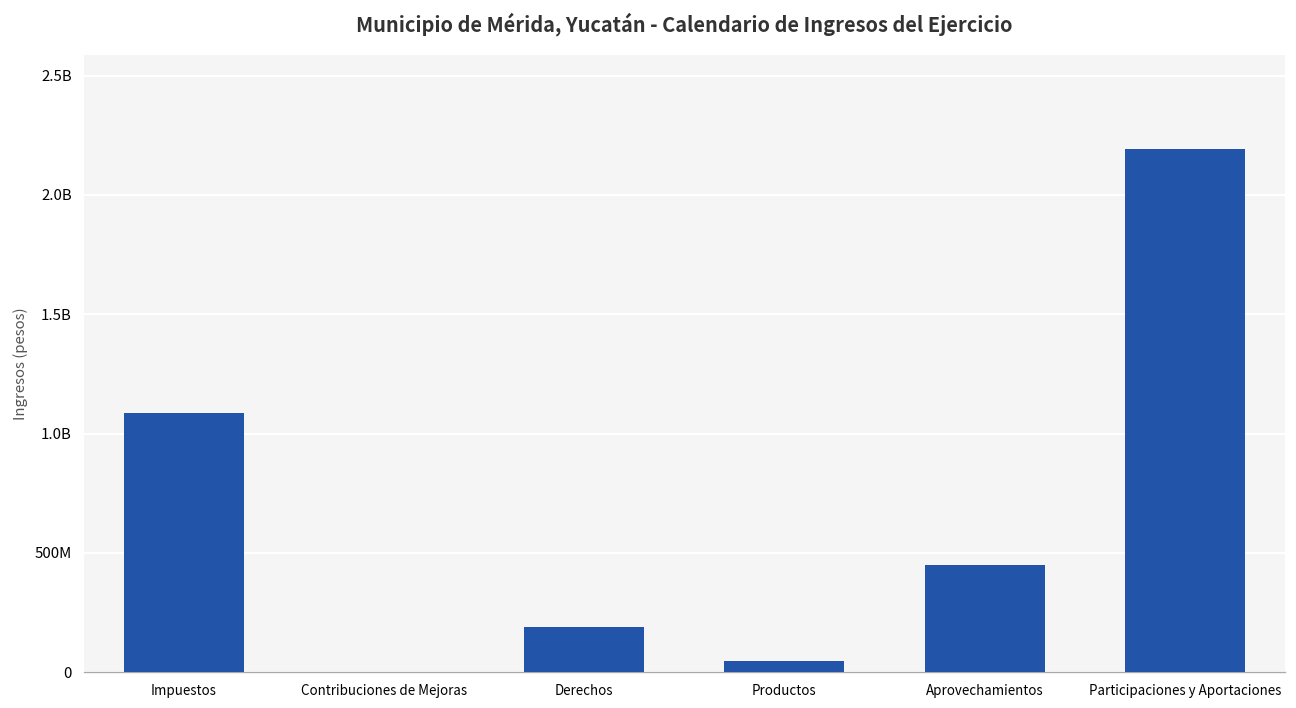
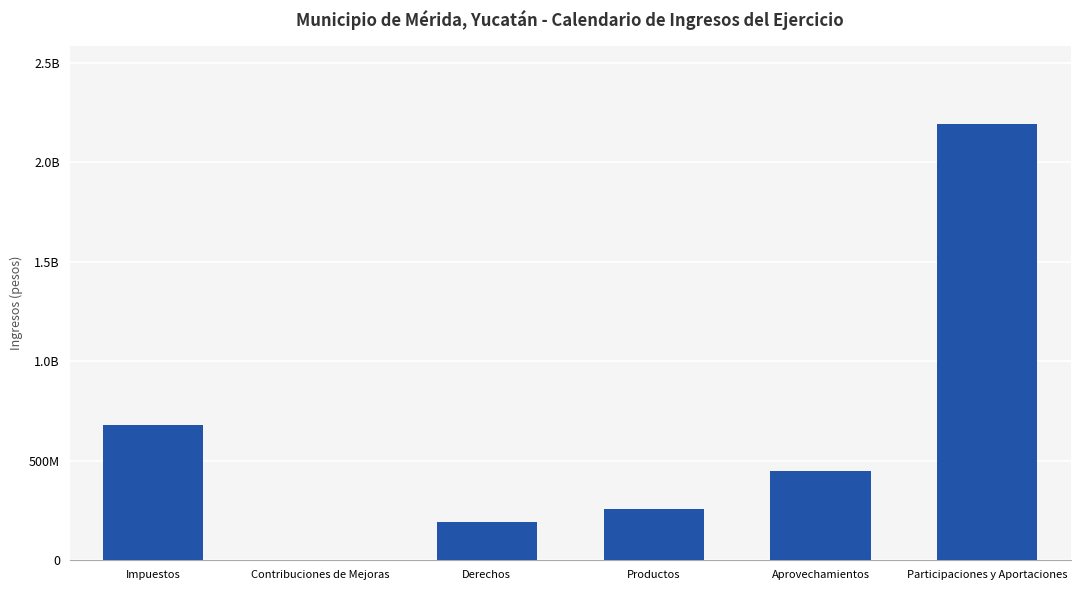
Impuestos: 1090000000 -> 680000000
Productos: 50000000 -> 260000000
